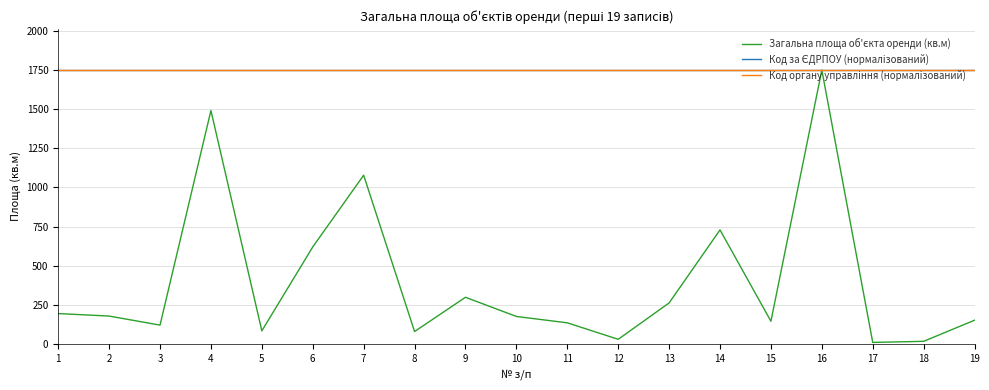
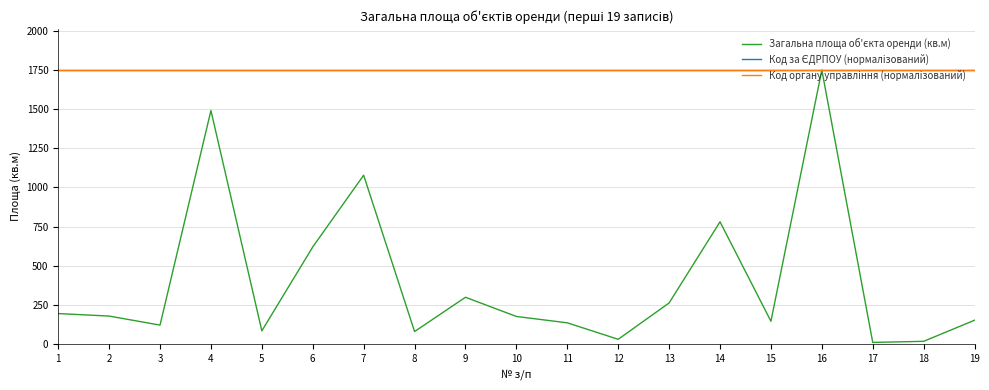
Загальна площа об'єкта оренди (кв.м), 14: 730 -> 780
